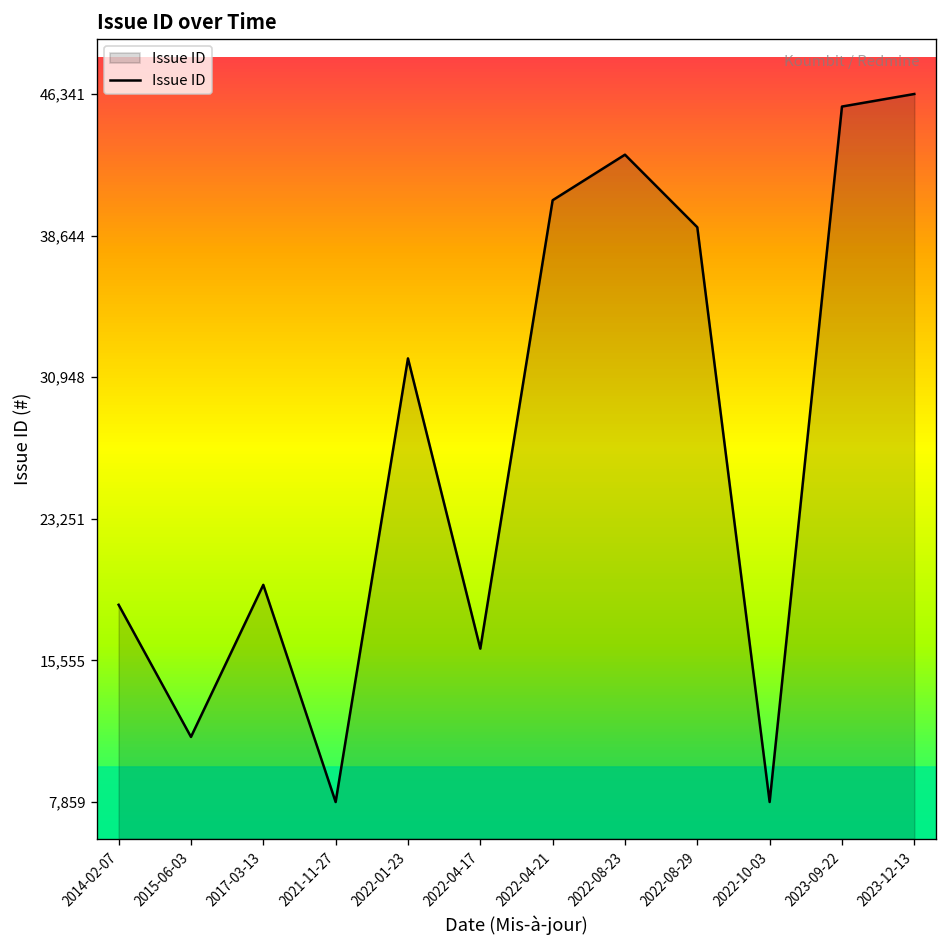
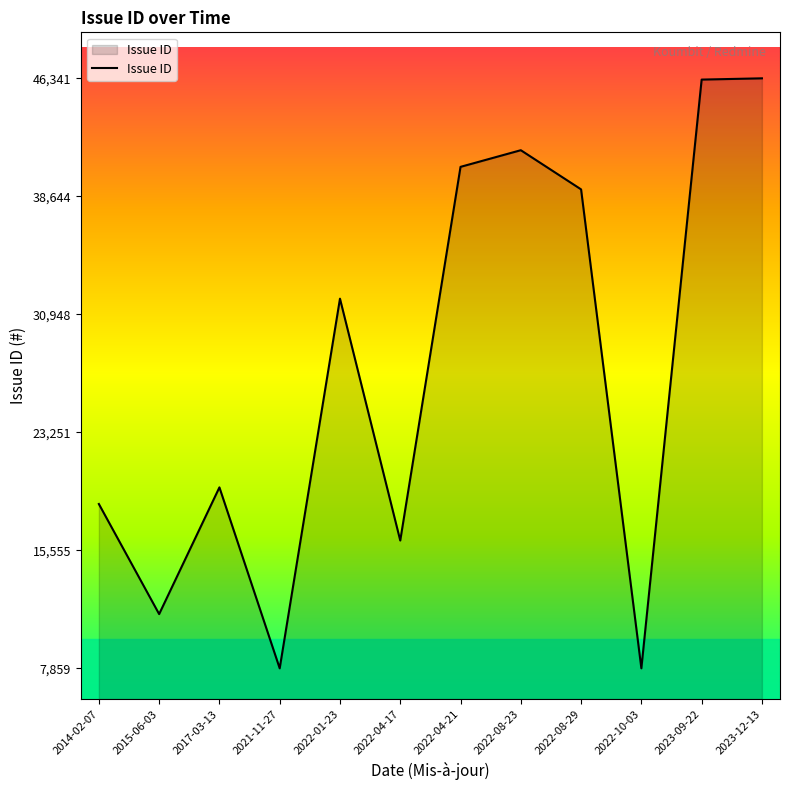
2022-08-23: 43,000 -> 41,700
2023-09-22: 45,700 -> 46,300
